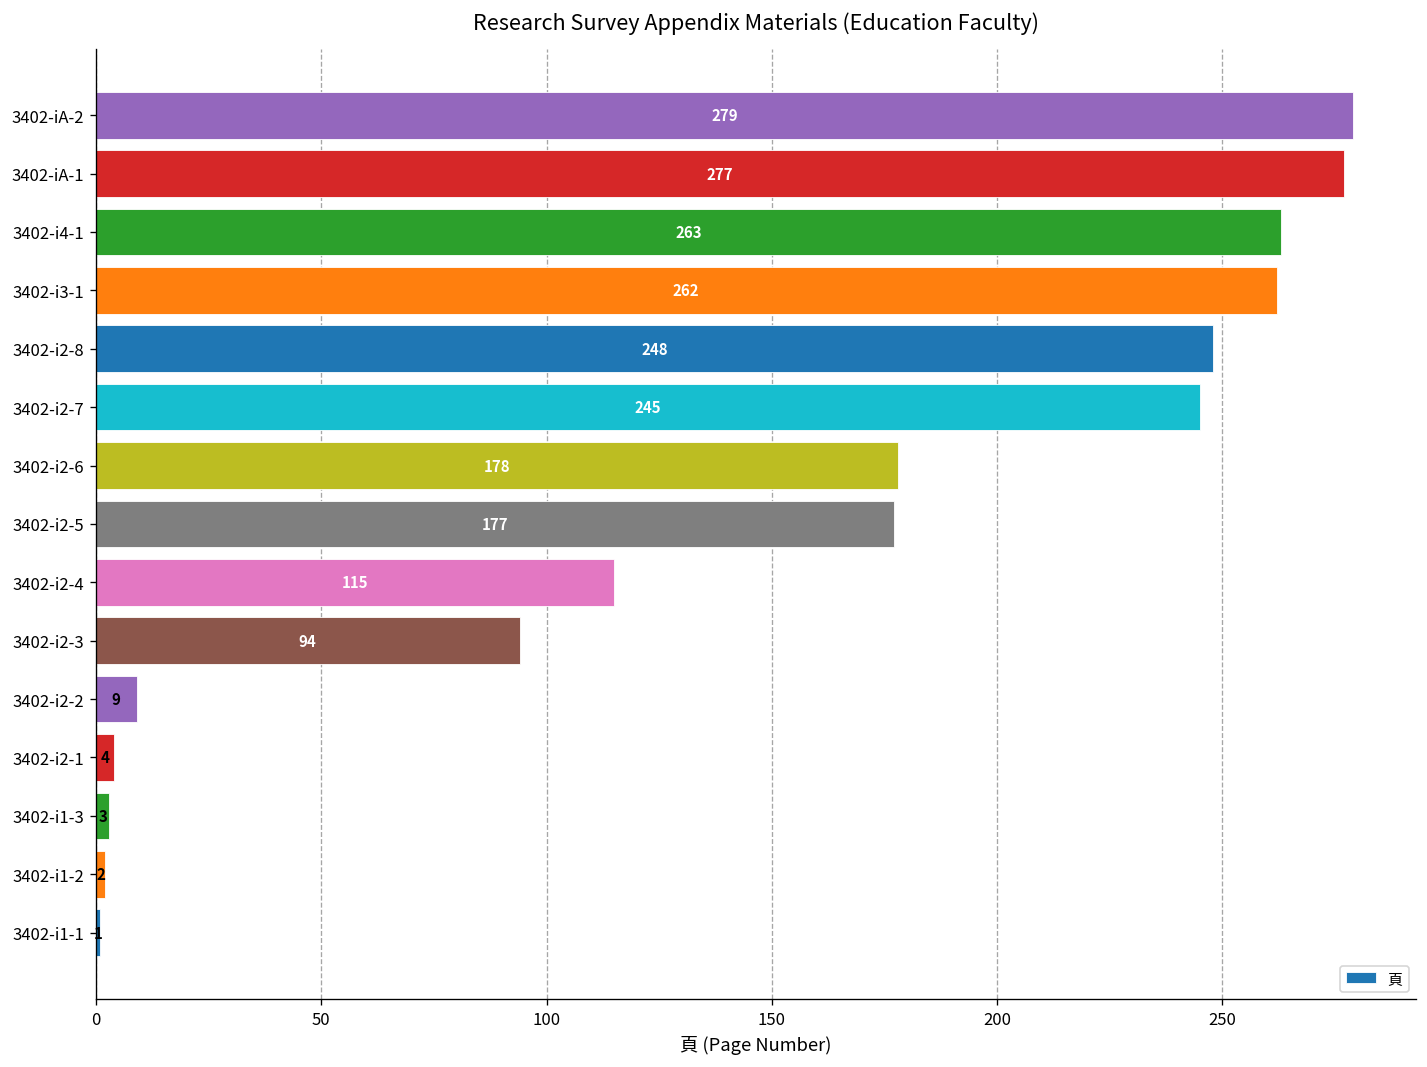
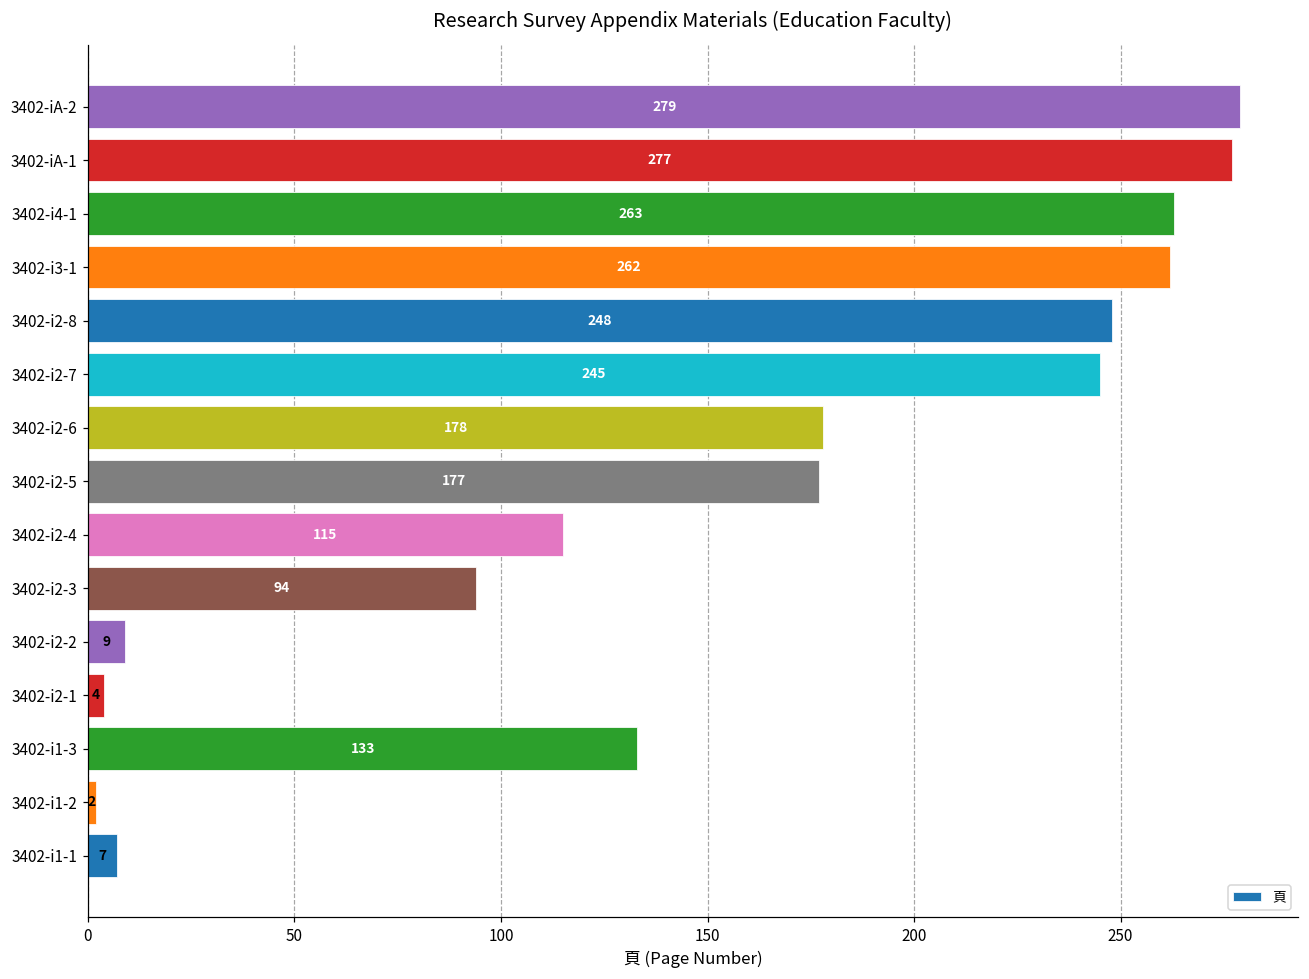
3402-i1-3: 3 -> 133
3402-i1-1: 1 -> 7
